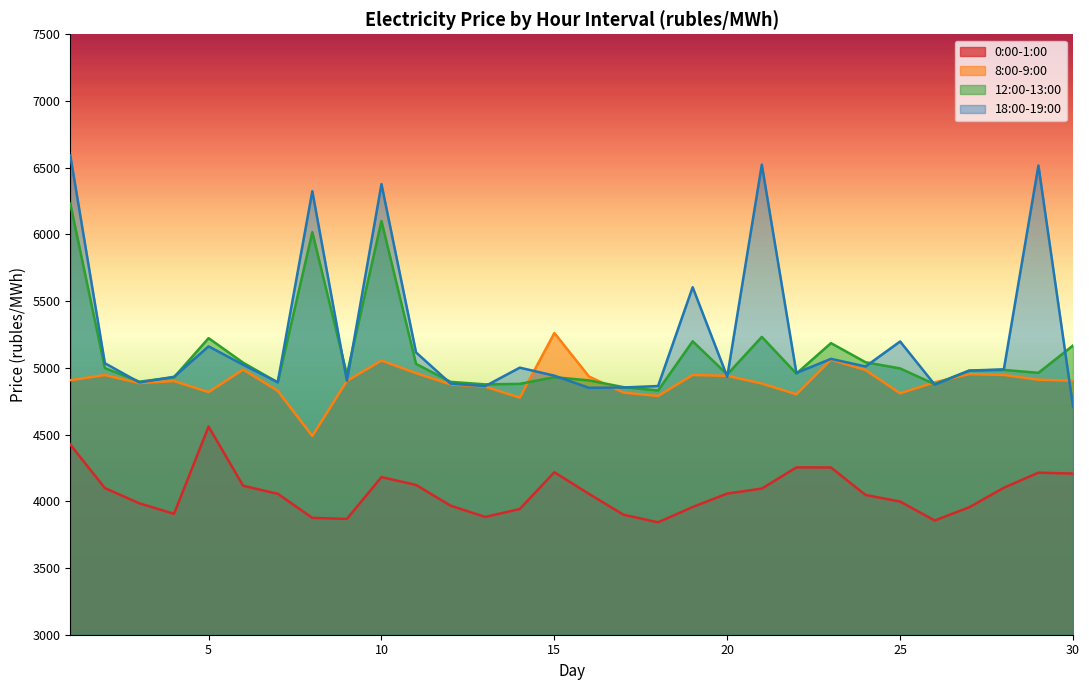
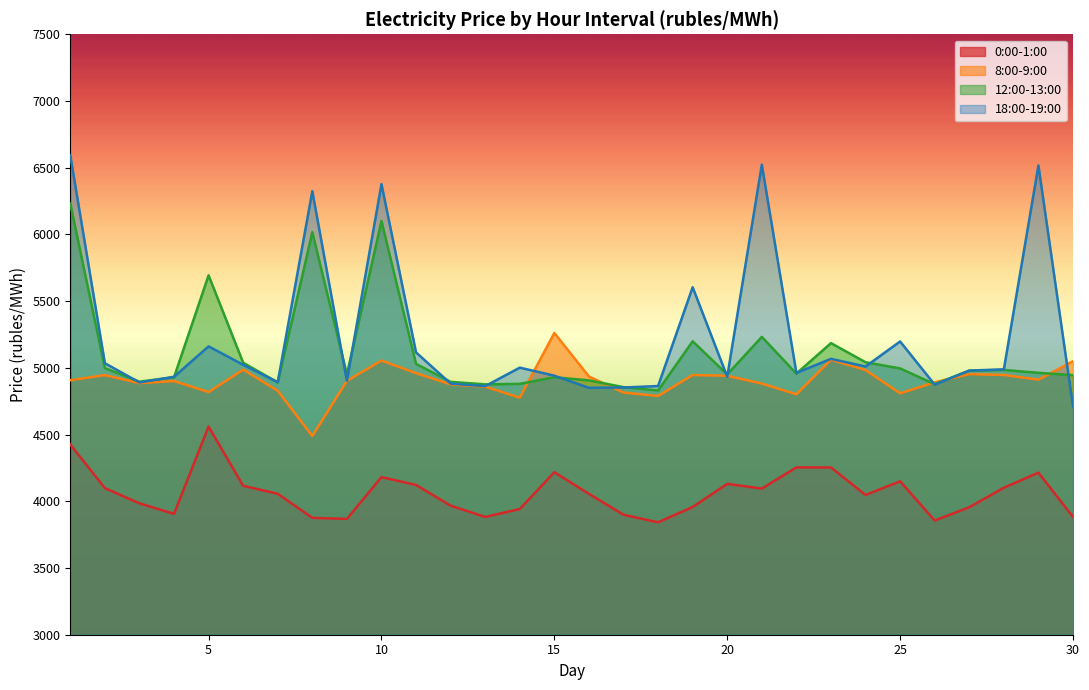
12:00-13:00, 5: 5220 -> 5690
0:00-1:00, 20: 4060 -> 4130
0:00-1:00, 25: 4000 -> 4150
0:00-1:00, 30: 4210 -> 3880
8:00-9:00, 30: 4900 -> 5050
12:00-13:00, 30: 5170 -> 4950
